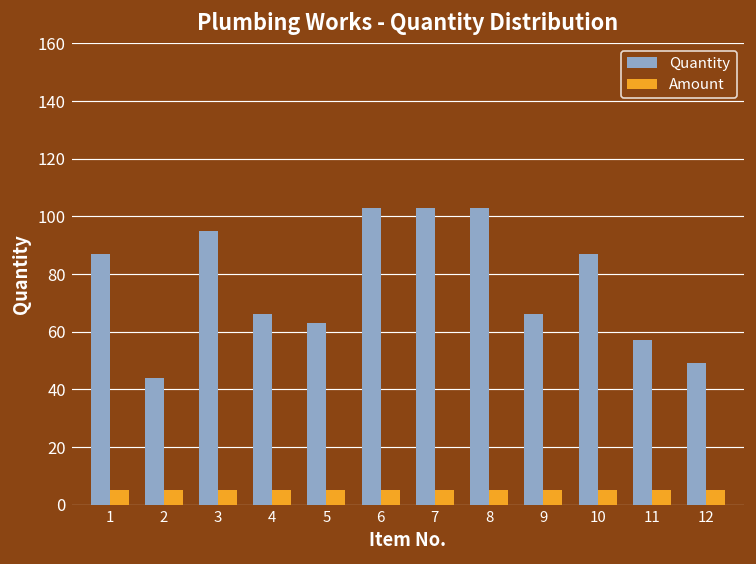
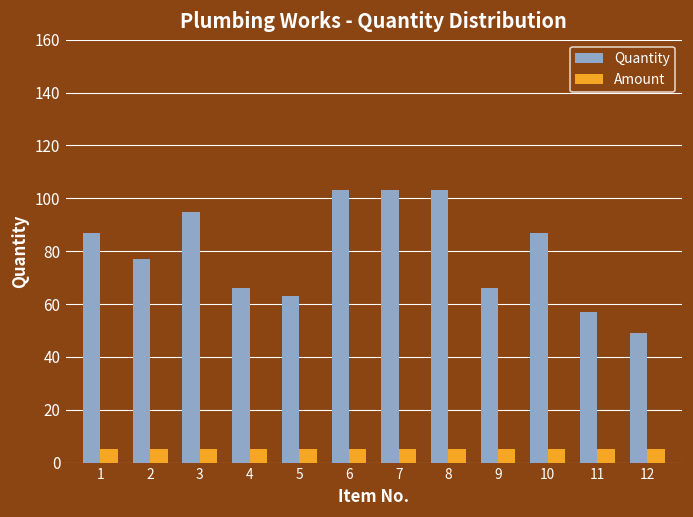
Quantity, 2: 44 -> 77
